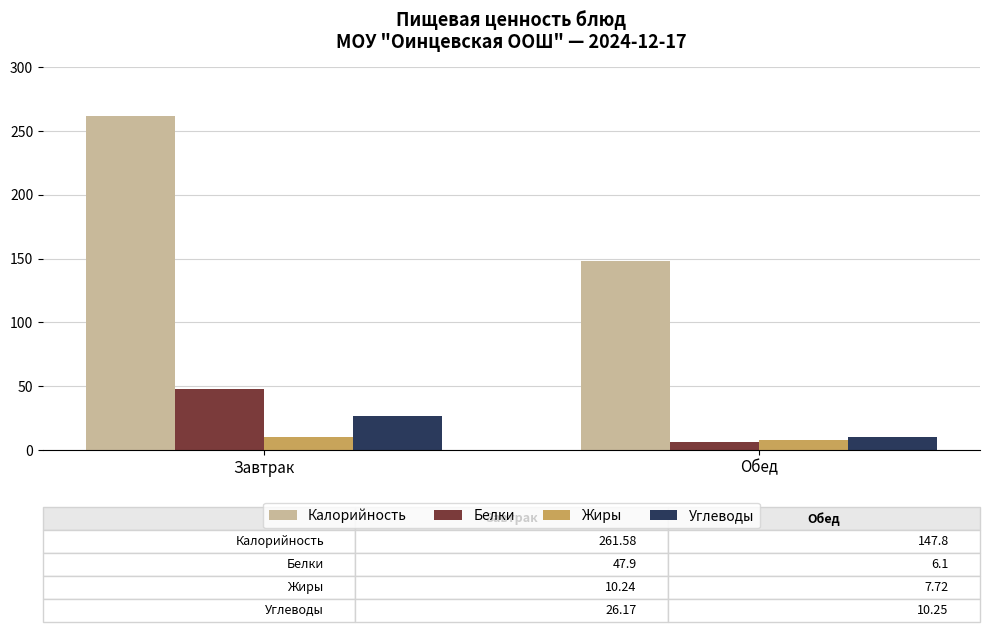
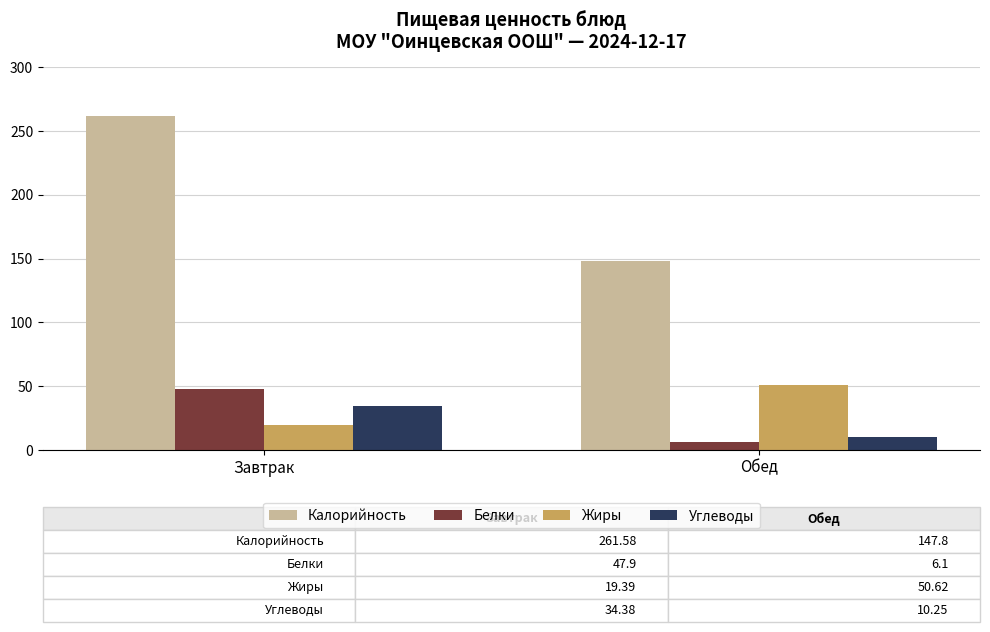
Жиры, Завтрак: 10.24 -> 19.39
Углеводы, Завтрак: 26.17 -> 34.38
Жиры, Обед: 7.72 -> 50.62
